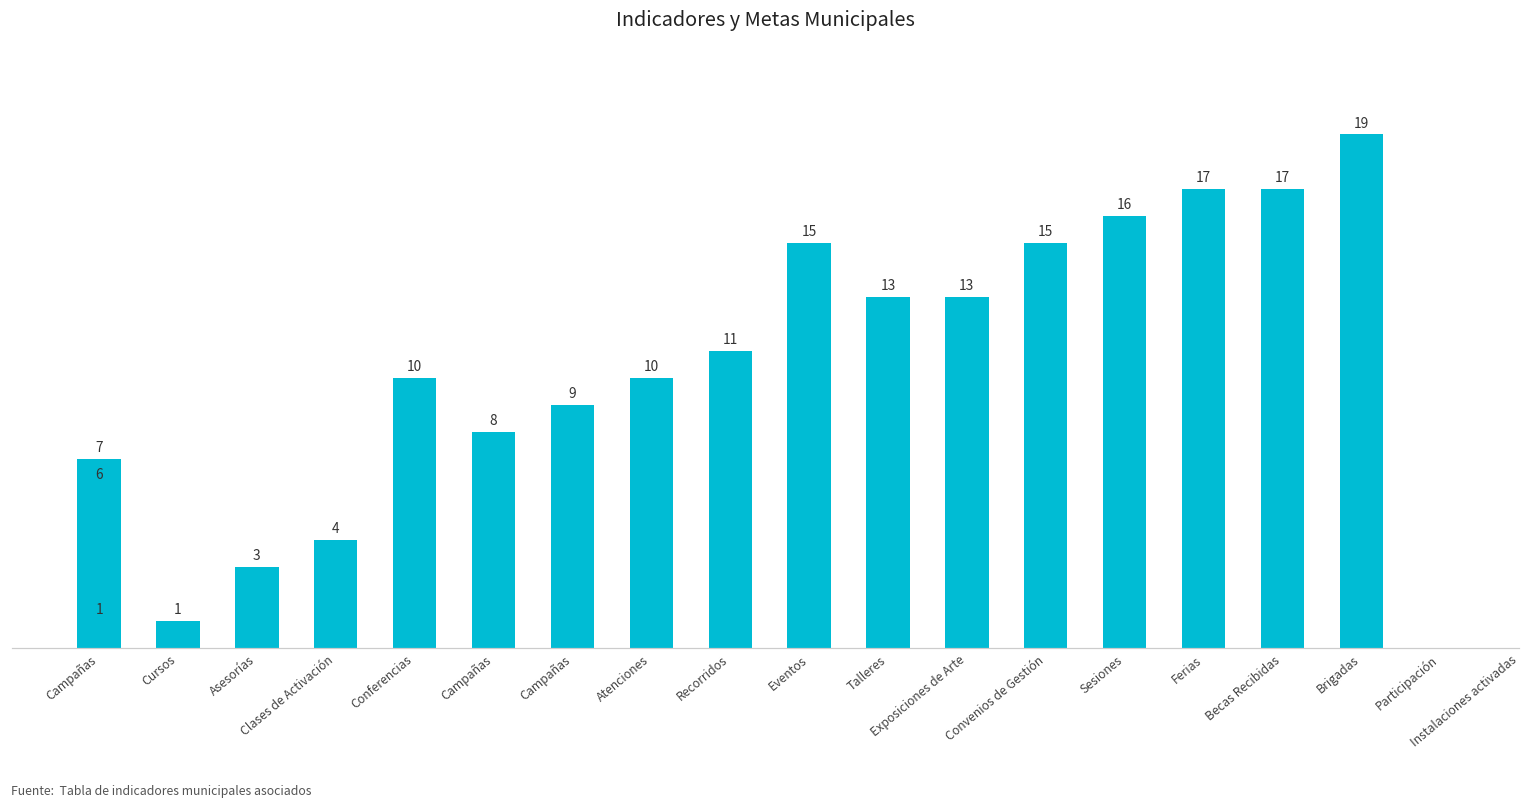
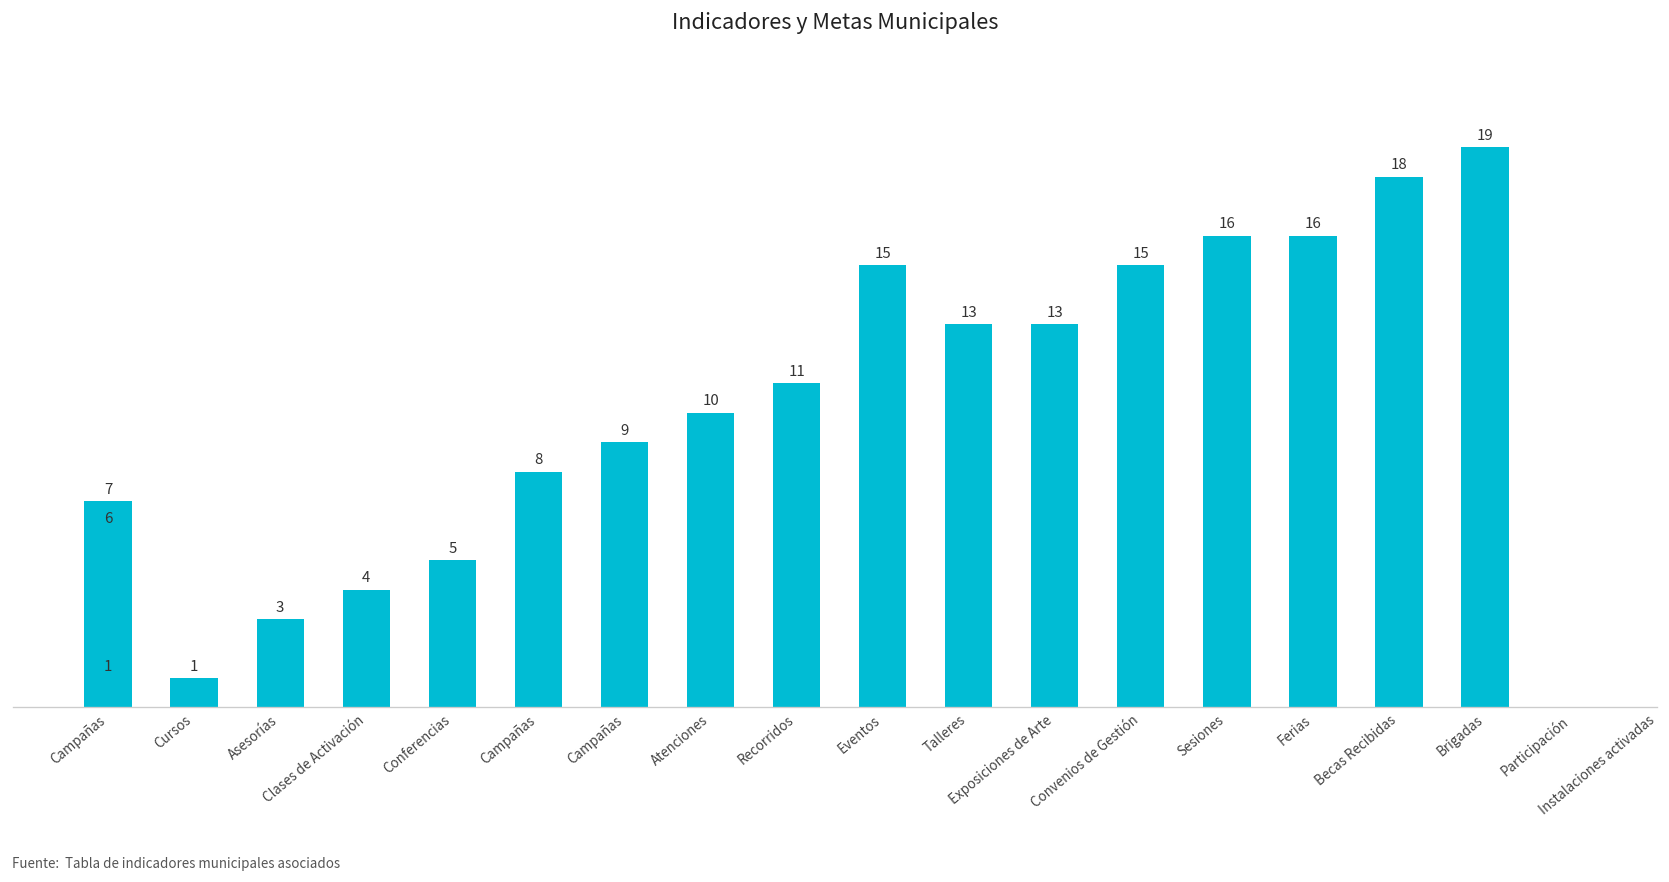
Conferencias: 10 -> 5
Ferias: 17 -> 16
Becas Recibidas: 17 -> 18
